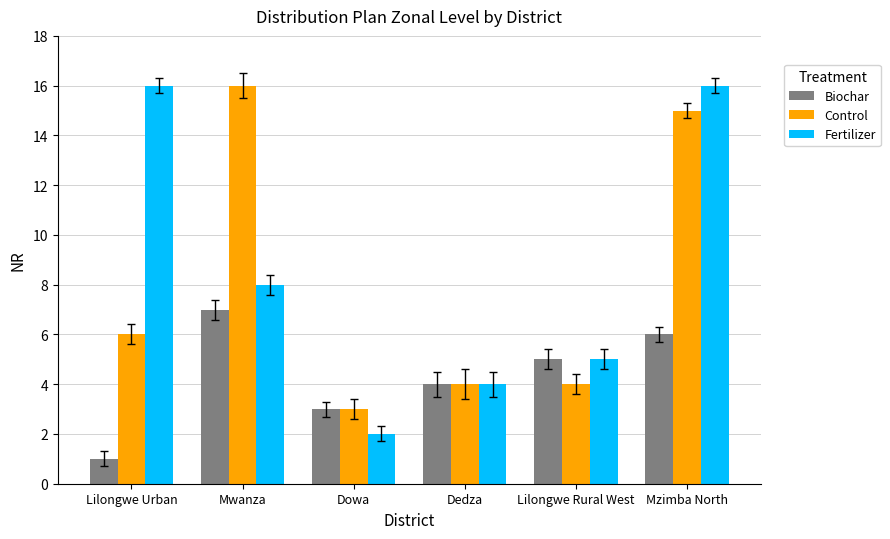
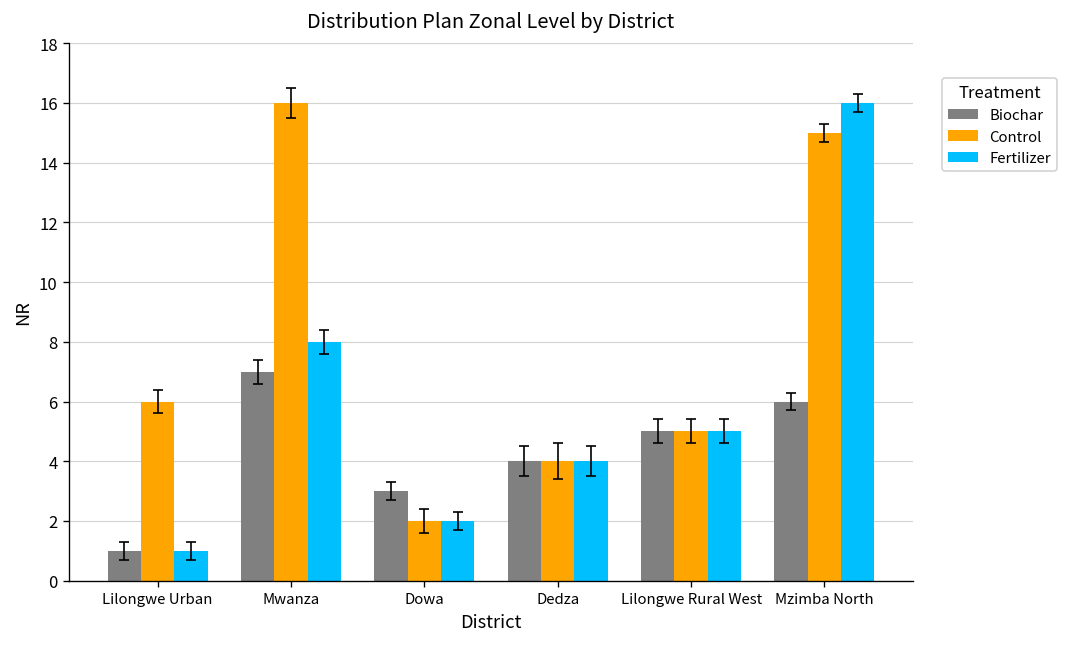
Fertilizer, Lilongwe Urban: 16 -> 1
Control, Dowa: 3 -> 2
Control, Lilongwe Rural West: 4 -> 5
